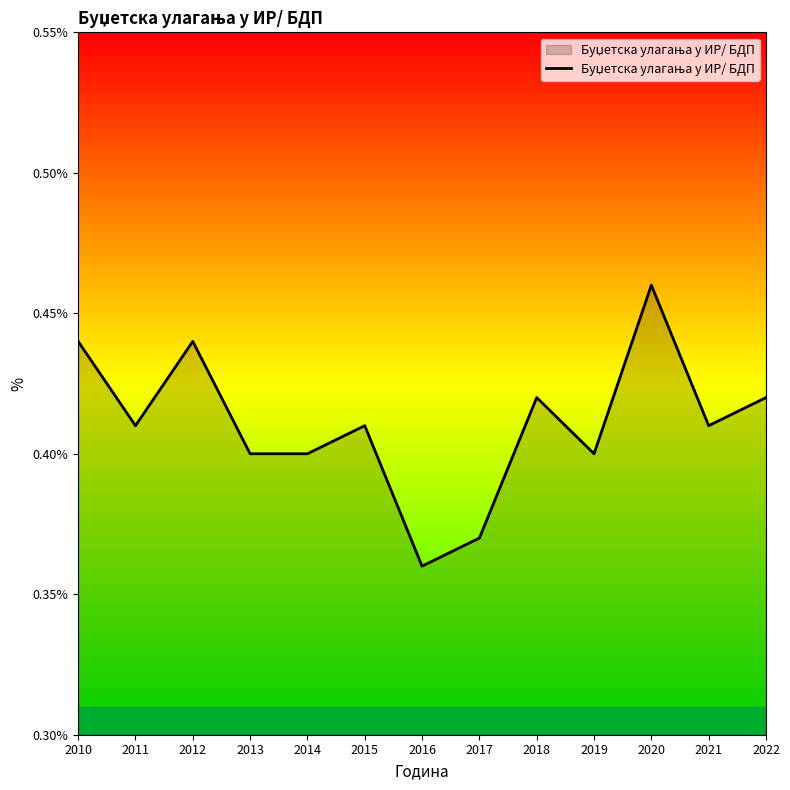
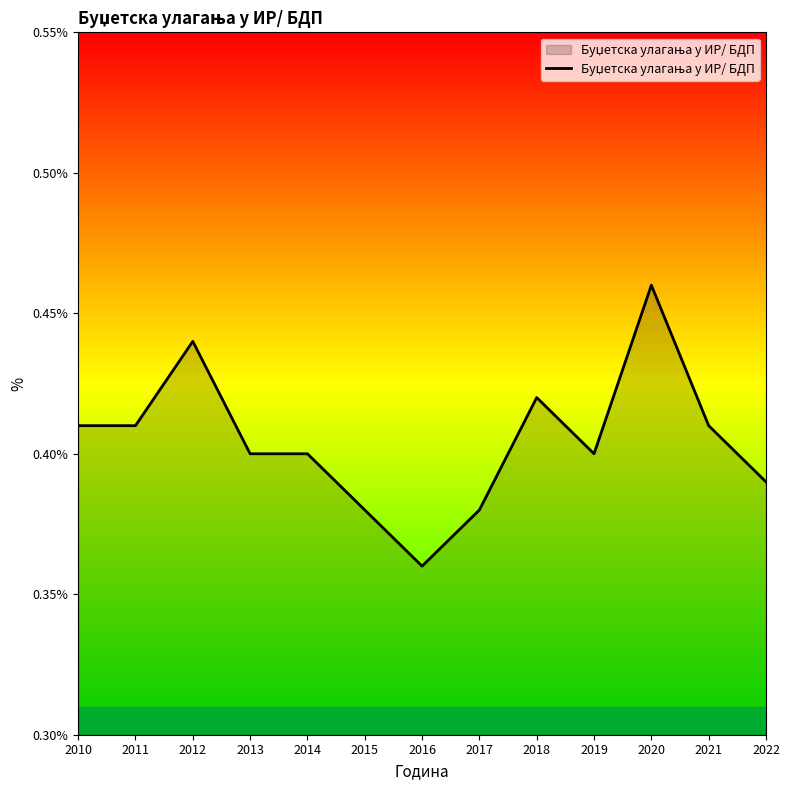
2010: 0.44% -> 0.41%
2015: 0.41% -> 0.38%
2017: 0.37% -> 0.38%
2022: 0.42% -> 0.39%
